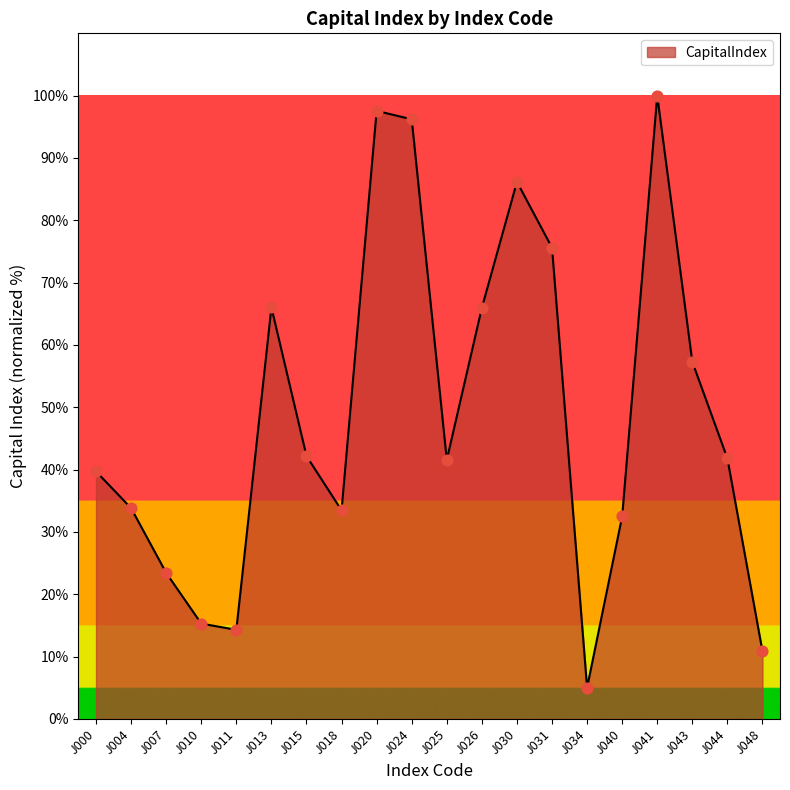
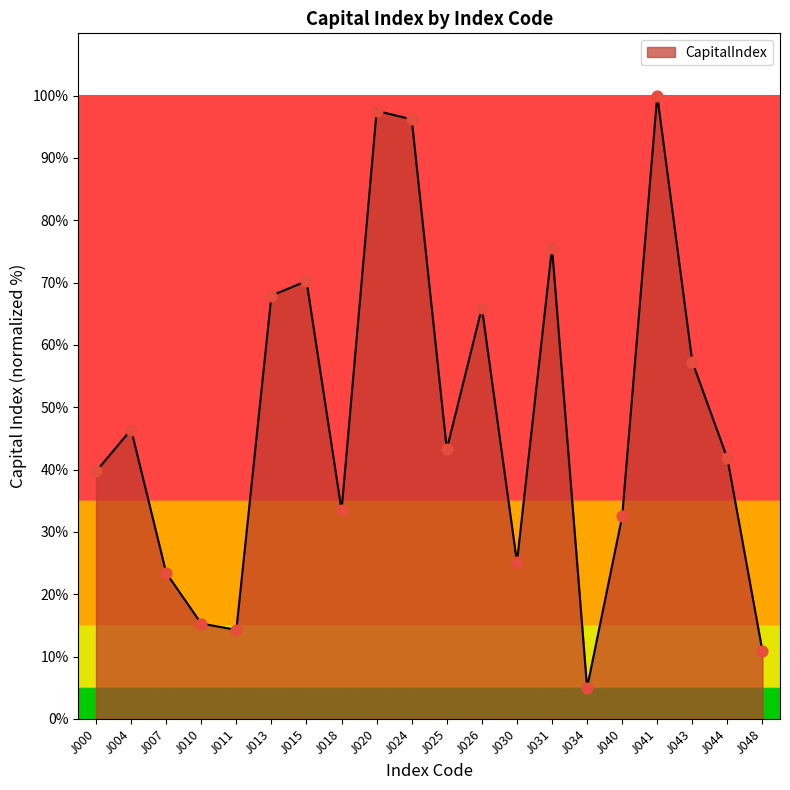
J004: 34% -> 46%
J013: 66% -> 68%
J015: 42% -> 70%
J025: 42% -> 43%
J030: 86% -> 25%
